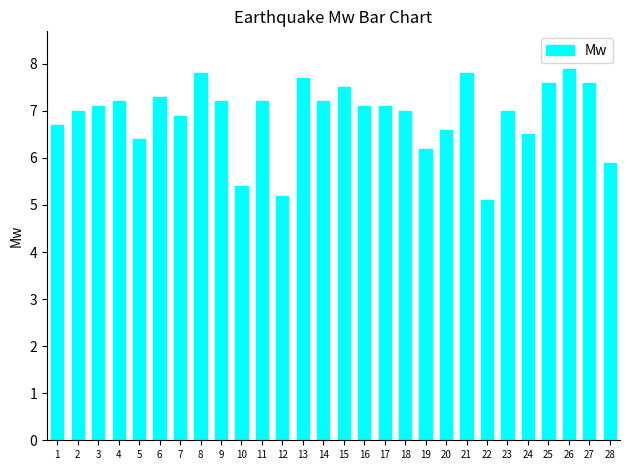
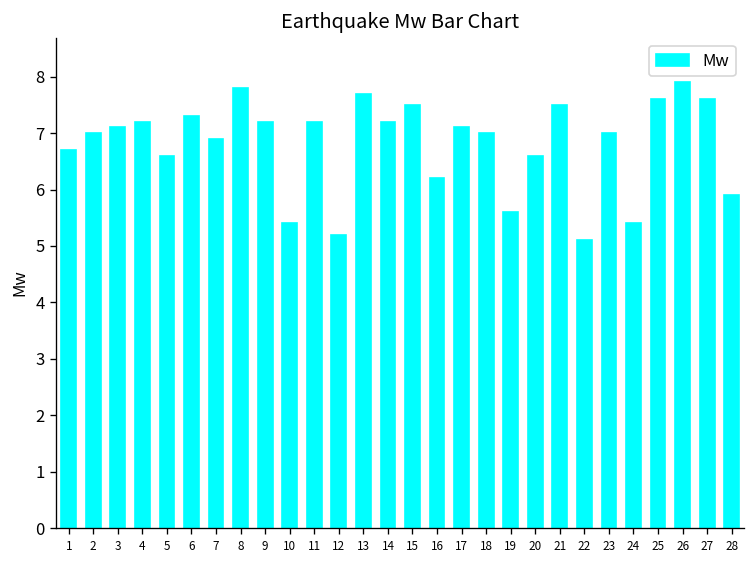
5: 6.4 -> 6.6
16: 7.1 -> 6.2
19: 6.2 -> 5.6
21: 7.8 -> 7.5
24: 6.5 -> 5.4
